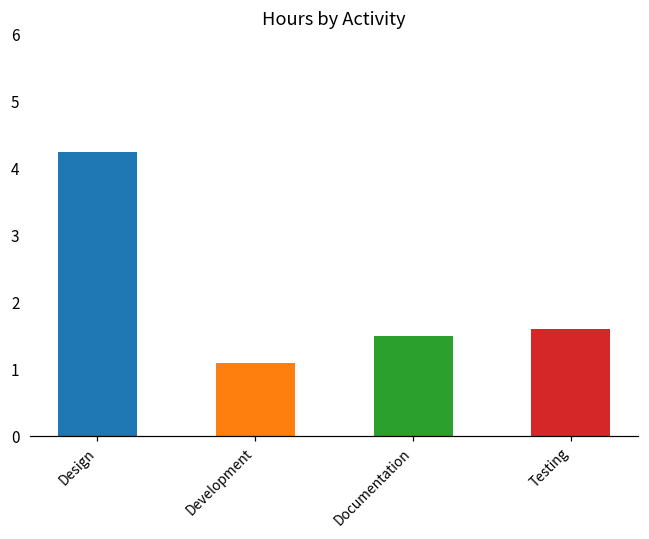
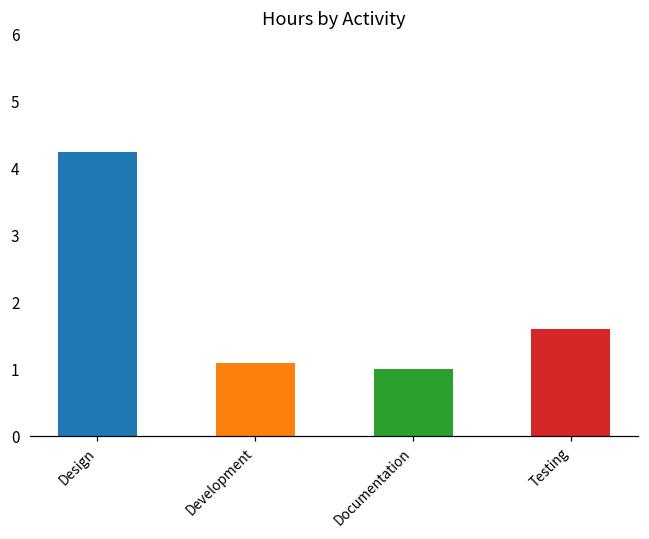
Documentation: 1.5 -> 1.0
